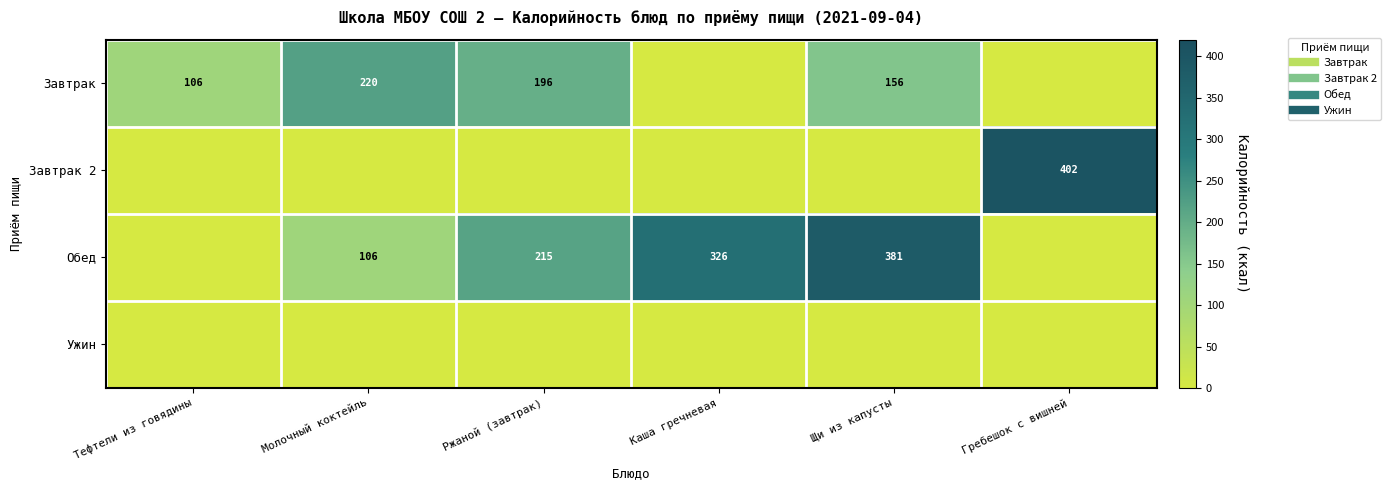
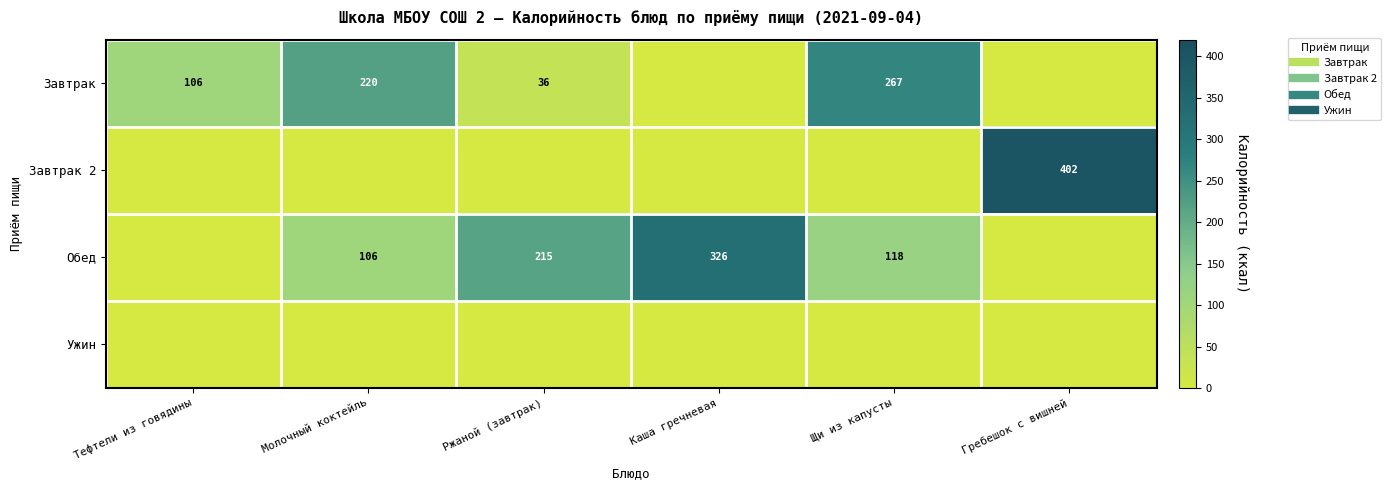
Завтрак, Ржаной (завтрак): 196 -> 36
Завтрак, Щи из капусты: 156 -> 267
Обед, Щи из капусты: 381 -> 118
